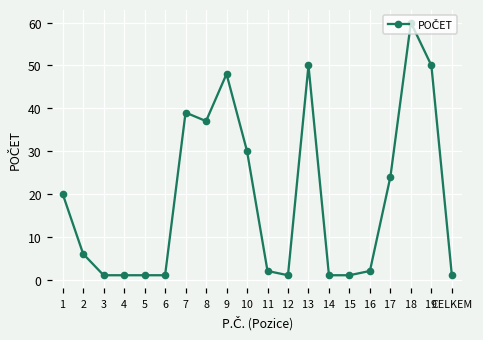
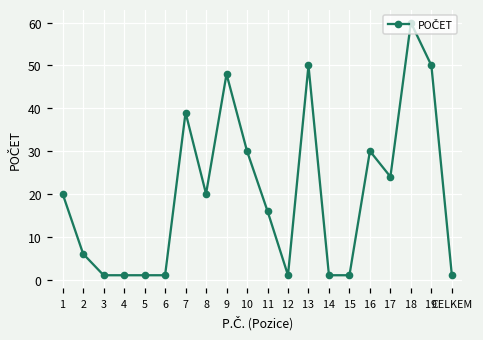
8: 37 -> 20
11: 2 -> 16
16: 2 -> 30
